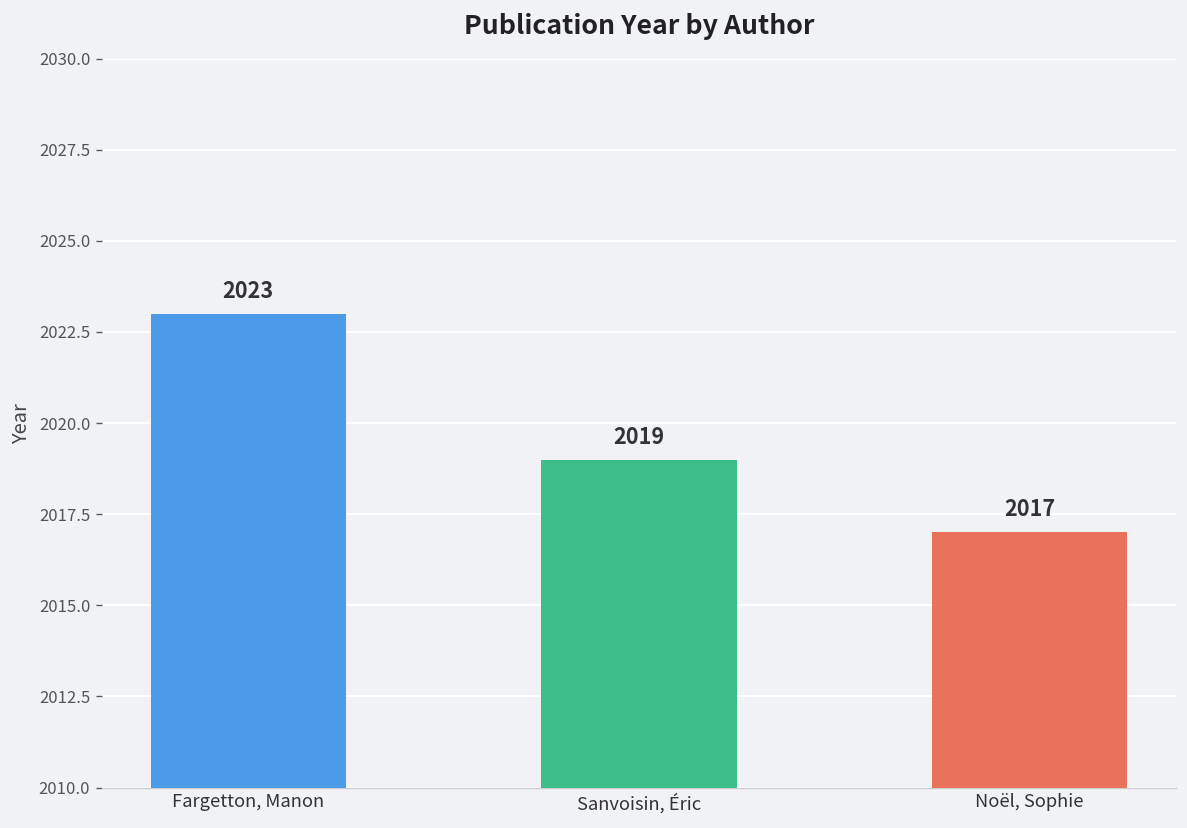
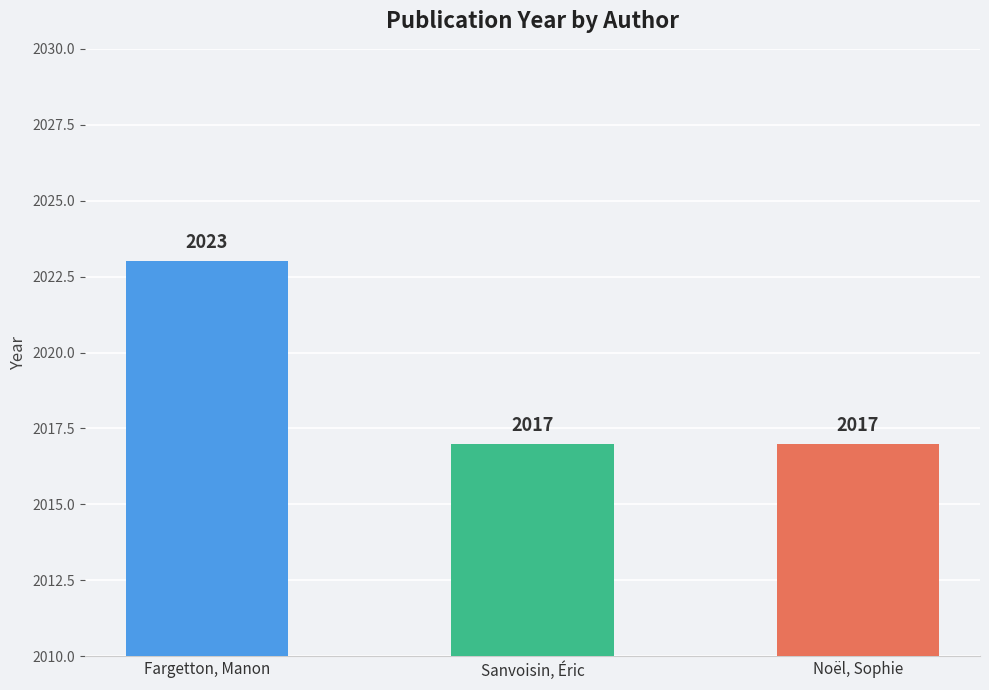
Sanvoisin, Éric: 2019 -> 2017
